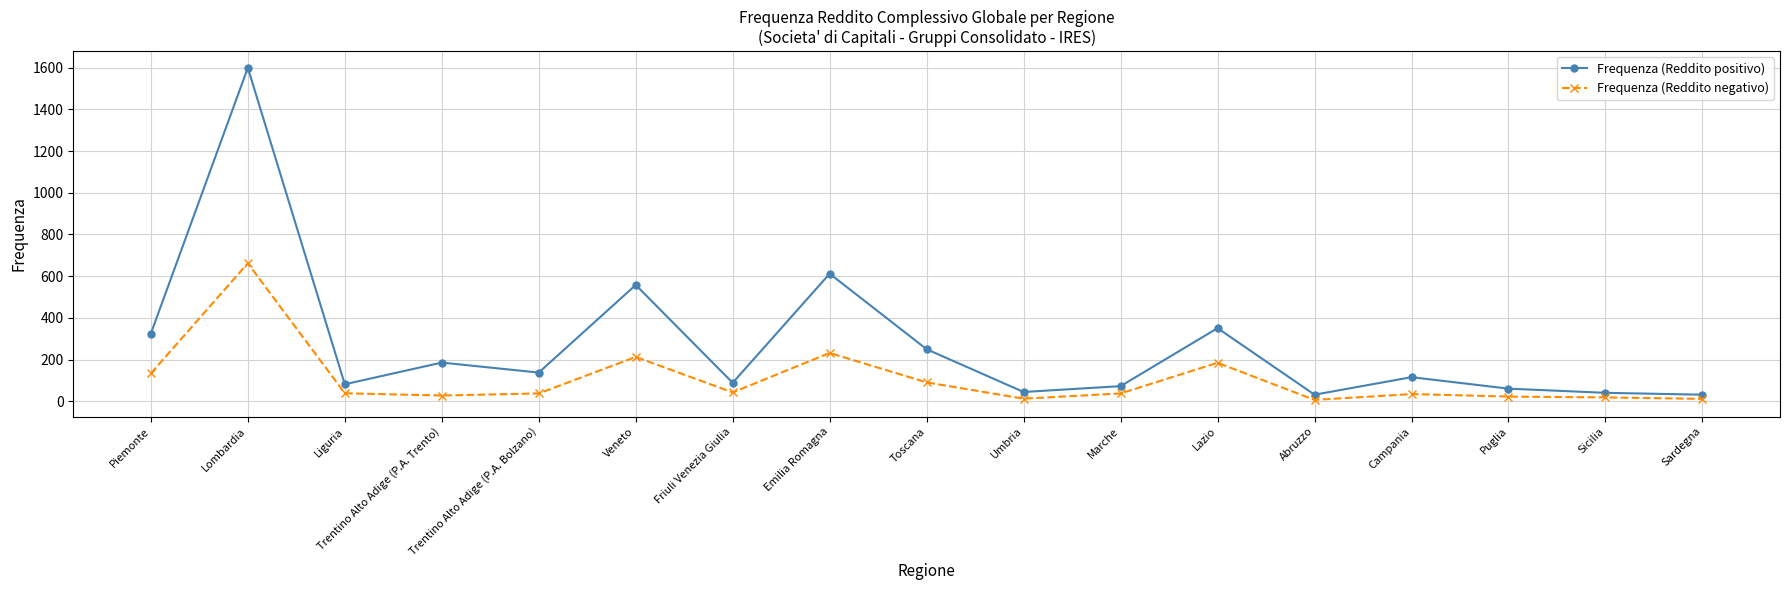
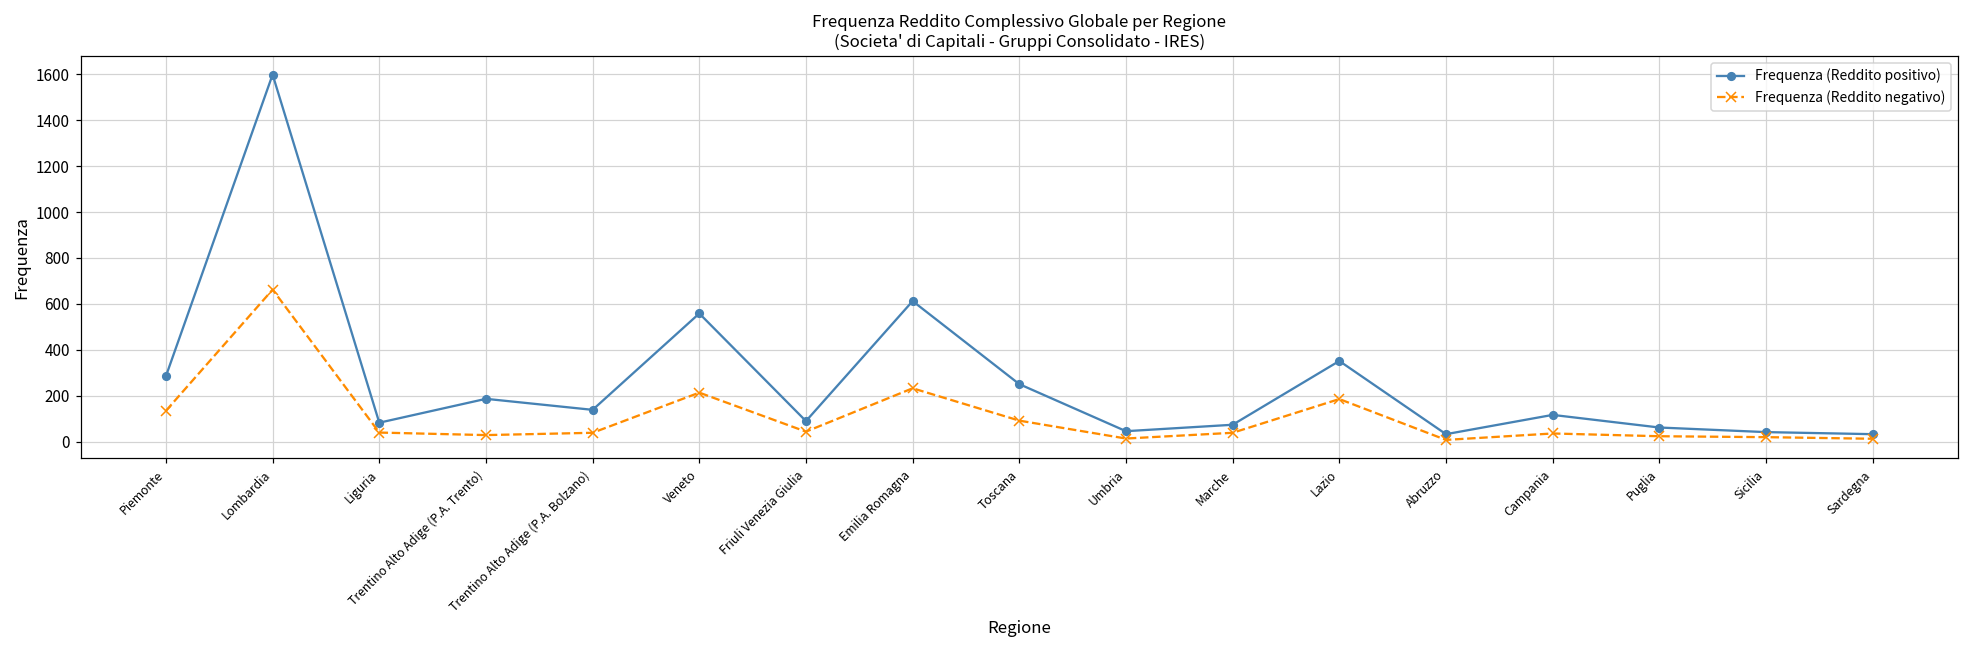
Frequenza (Reddito positivo), Piemonte: 330 -> 290
